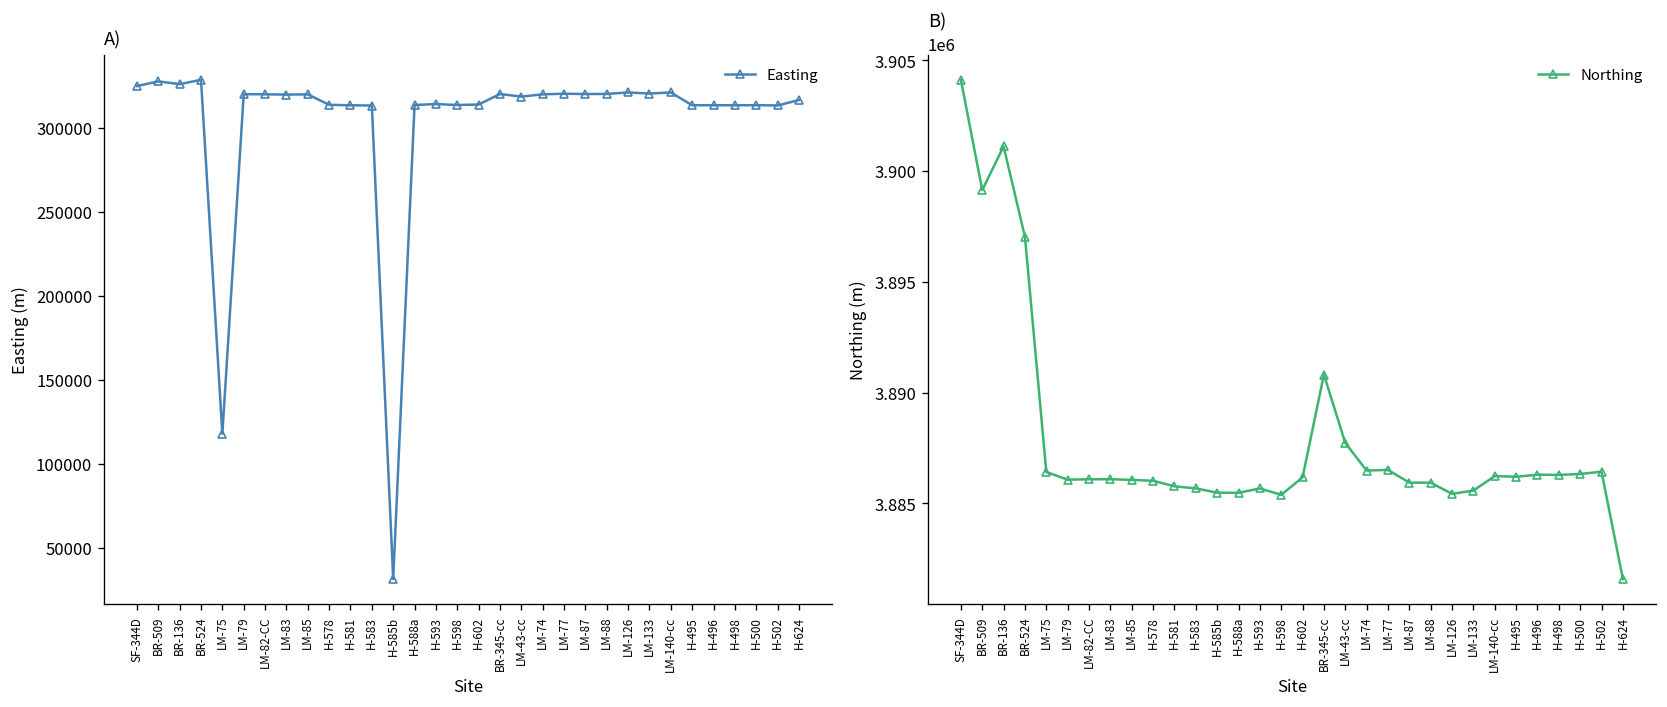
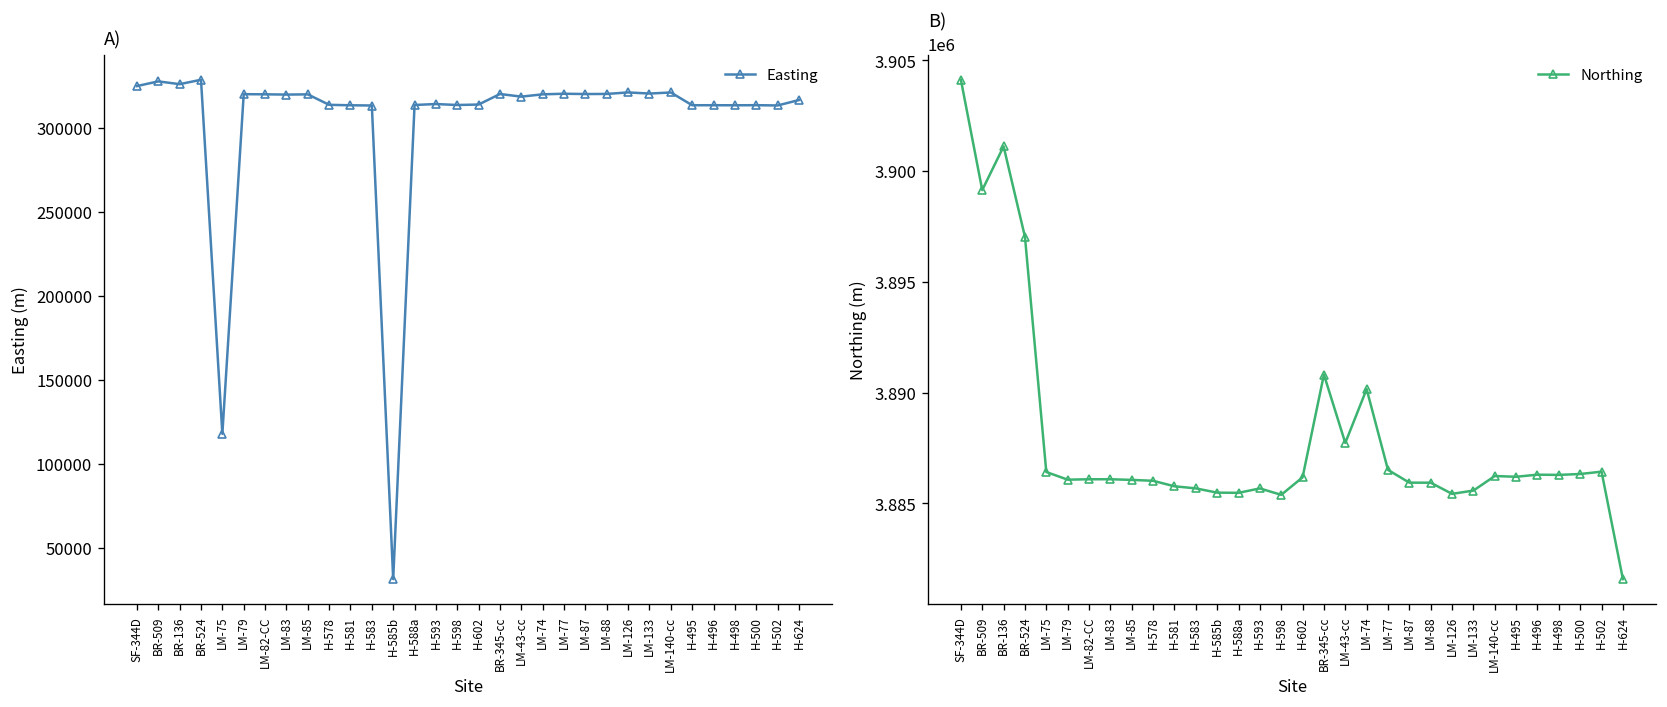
B), LM-74: 3886500 -> 3890200
